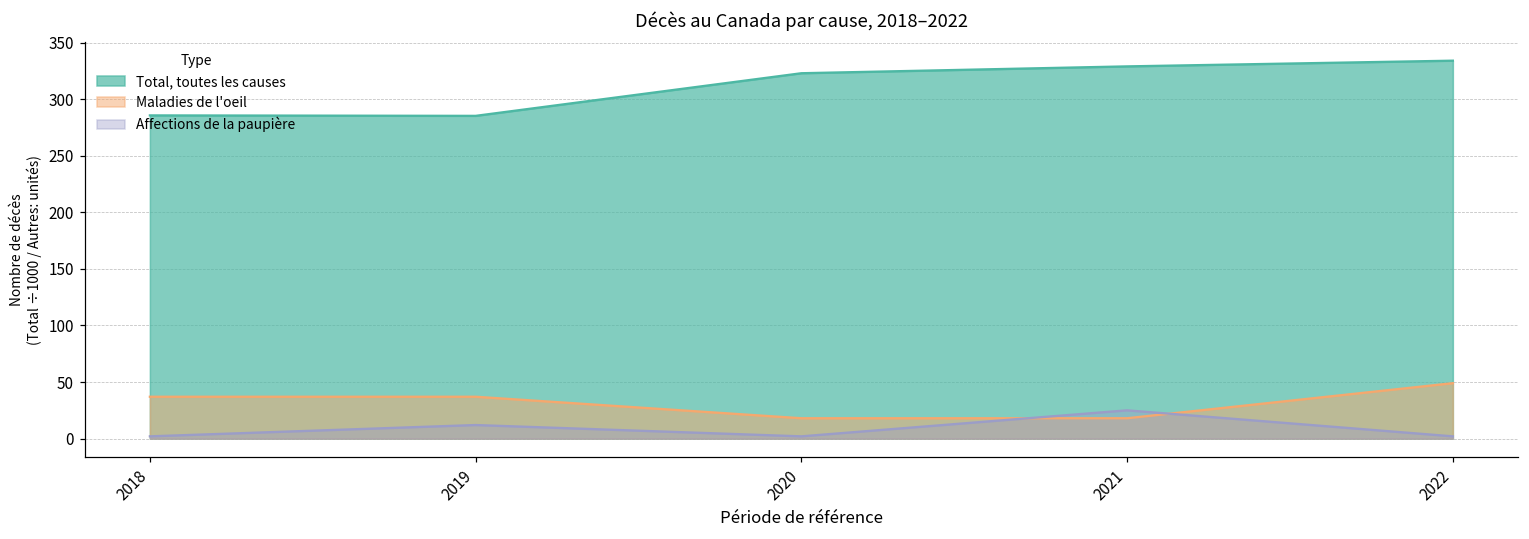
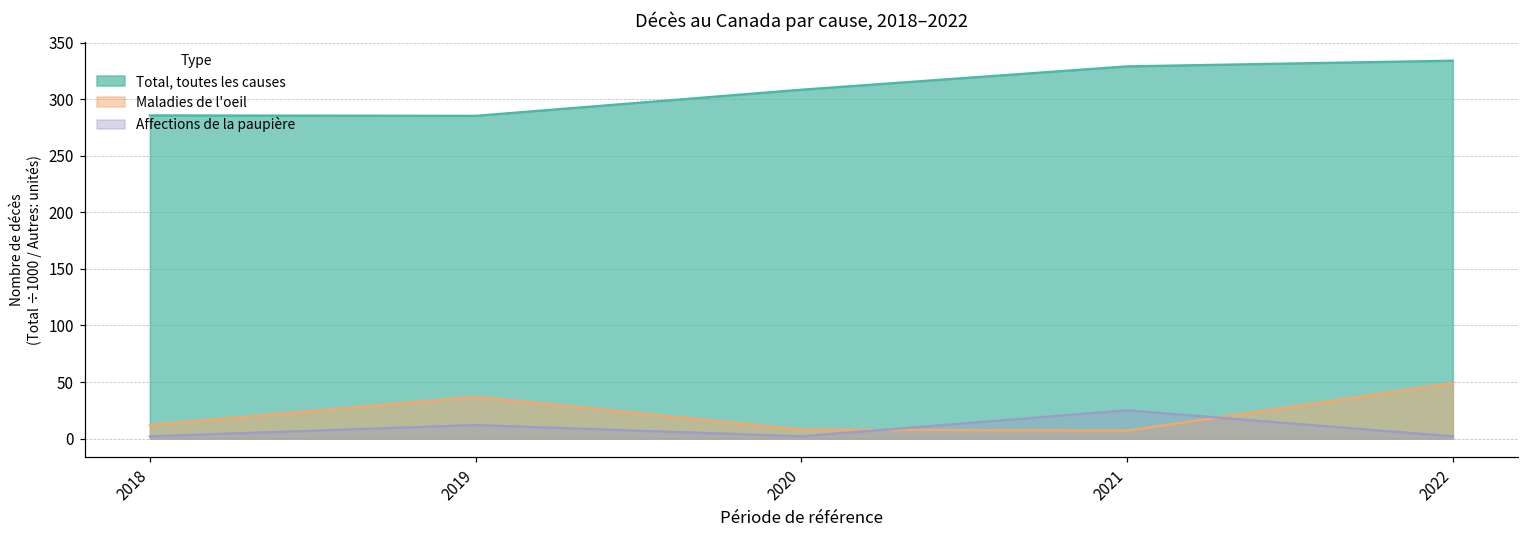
Maladies de l'oeil, 2018: 37 -> 12
Total, toutes les causes, 2020: 323 -> 308
Maladies de l'oeil, 2020: 18 -> 8
Maladies de l'oeil, 2021: 18 -> 7
